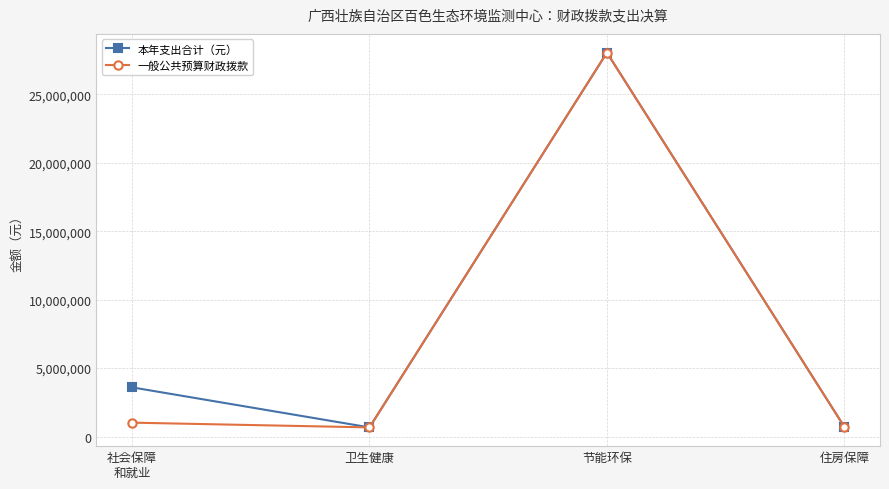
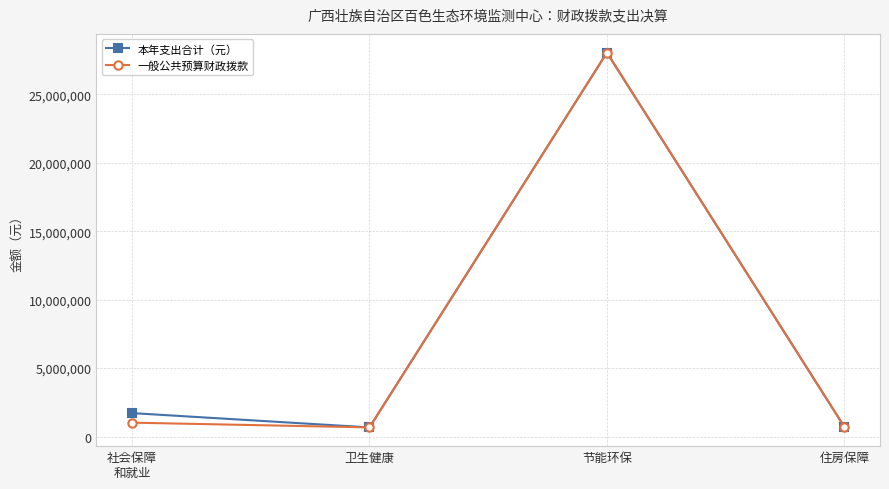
本年支出合计（元）, 社会保障 和就业: 3,600,000 -> 1,700,000
